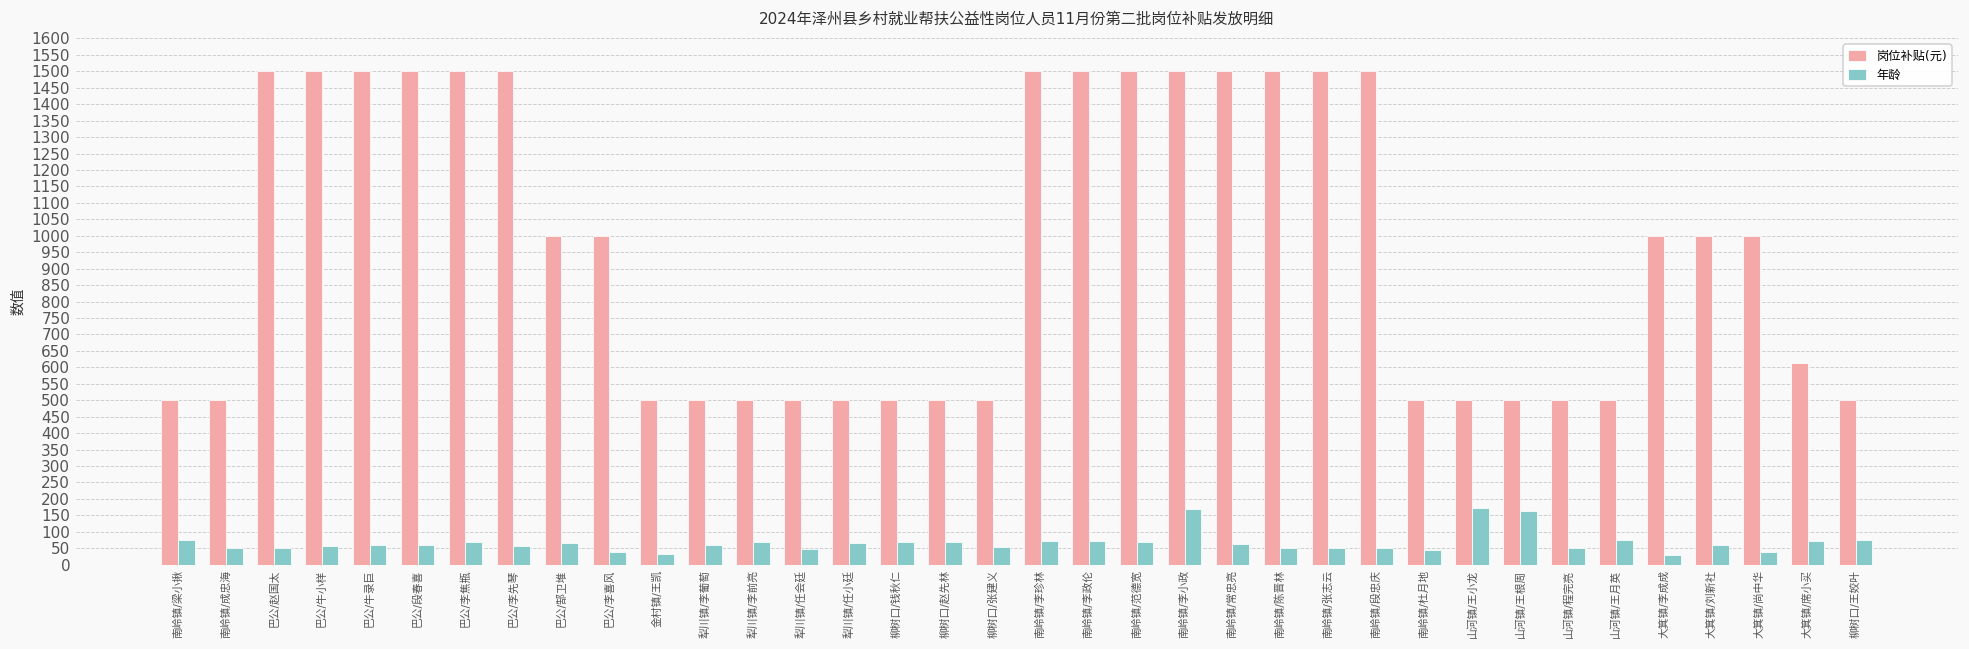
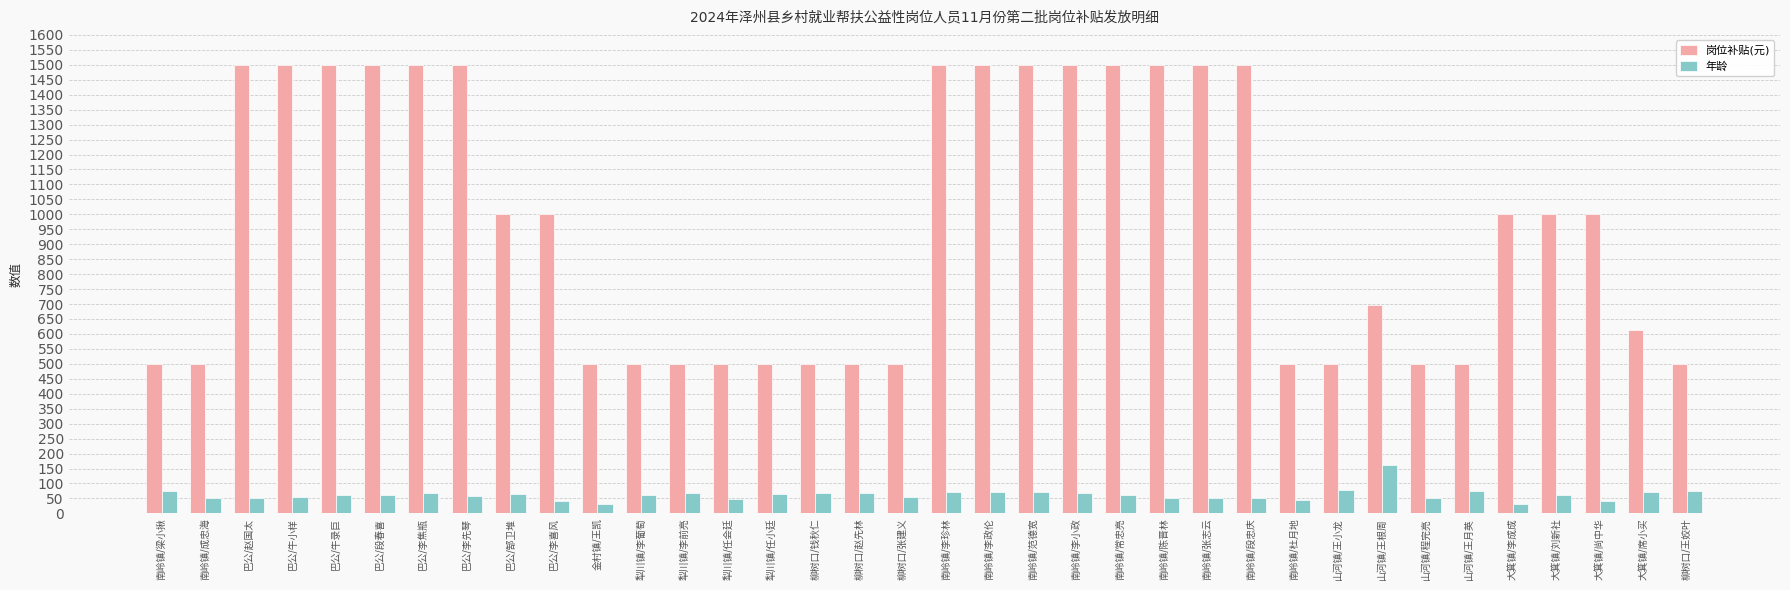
年龄, 南岭镇/李小政: 170 -> 70
年龄, 山河镇/王小龙: 170 -> 80
岗位补贴(元), 山河镇/王根周: 500 -> 700
